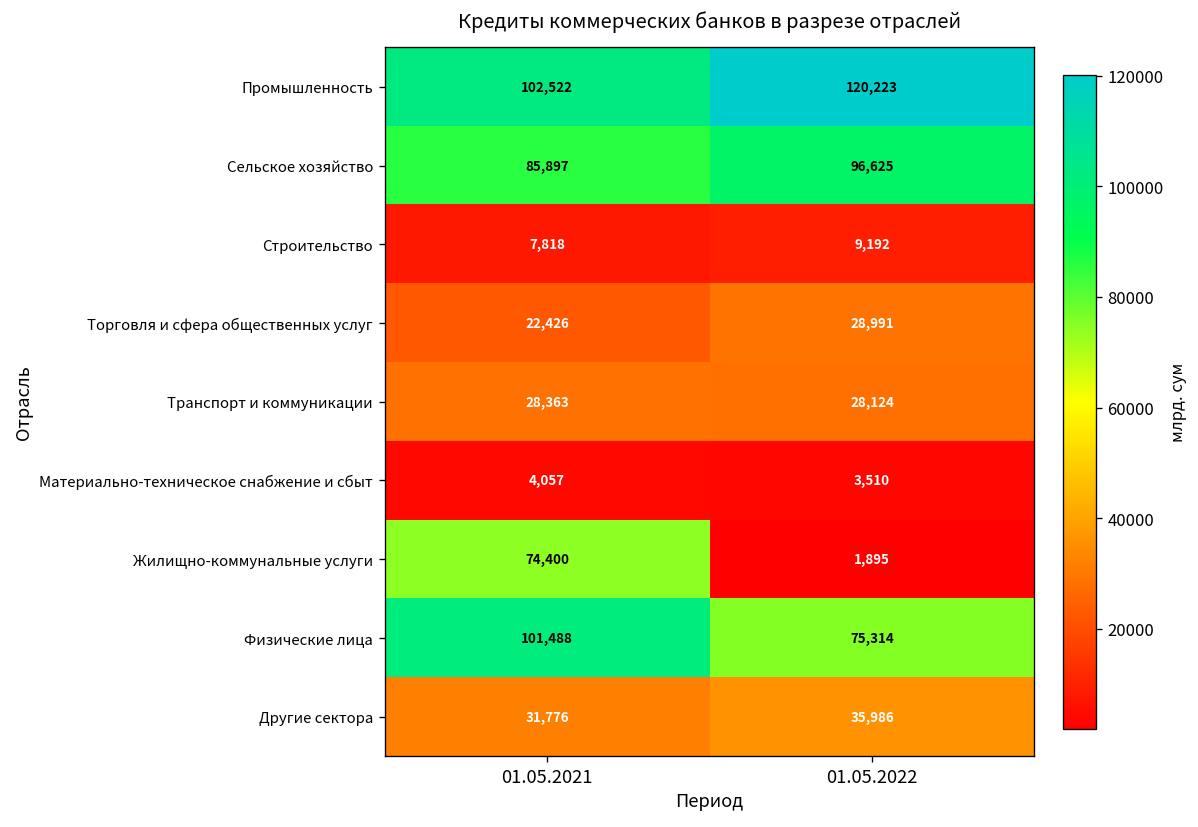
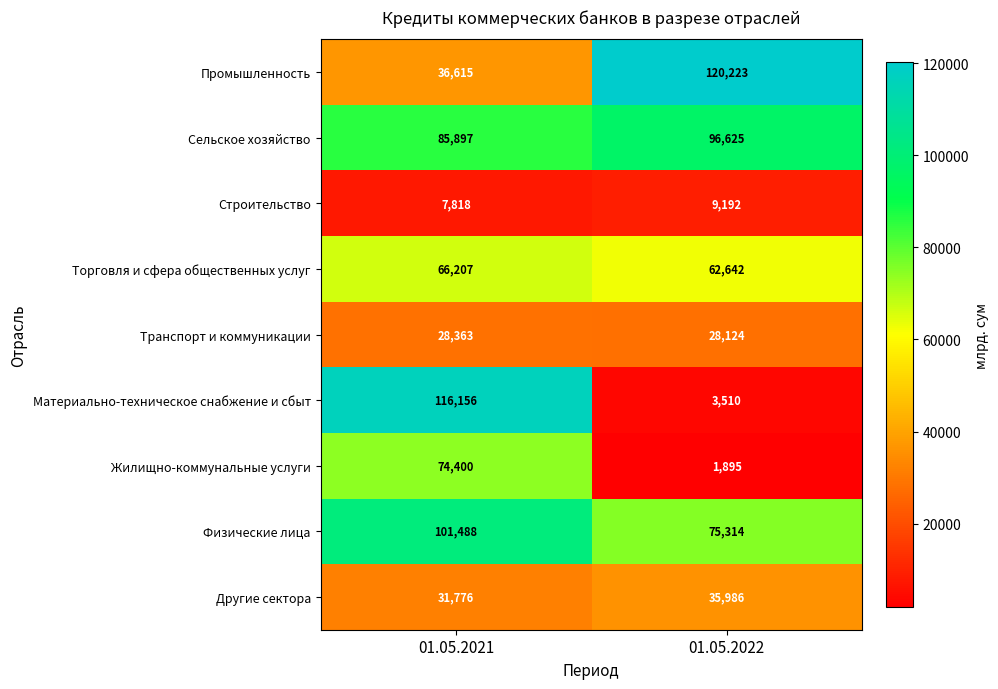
Промышленность, 01.05.2021: 102,522 -> 36,615
Торговля и сфера общественных услуг, 01.05.2021: 22,426 -> 66,207
Торговля и сфера общественных услуг, 01.05.2022: 28,991 -> 62,642
Материально-техническое снабжение и сбыт, 01.05.2021: 4,057 -> 116,156
